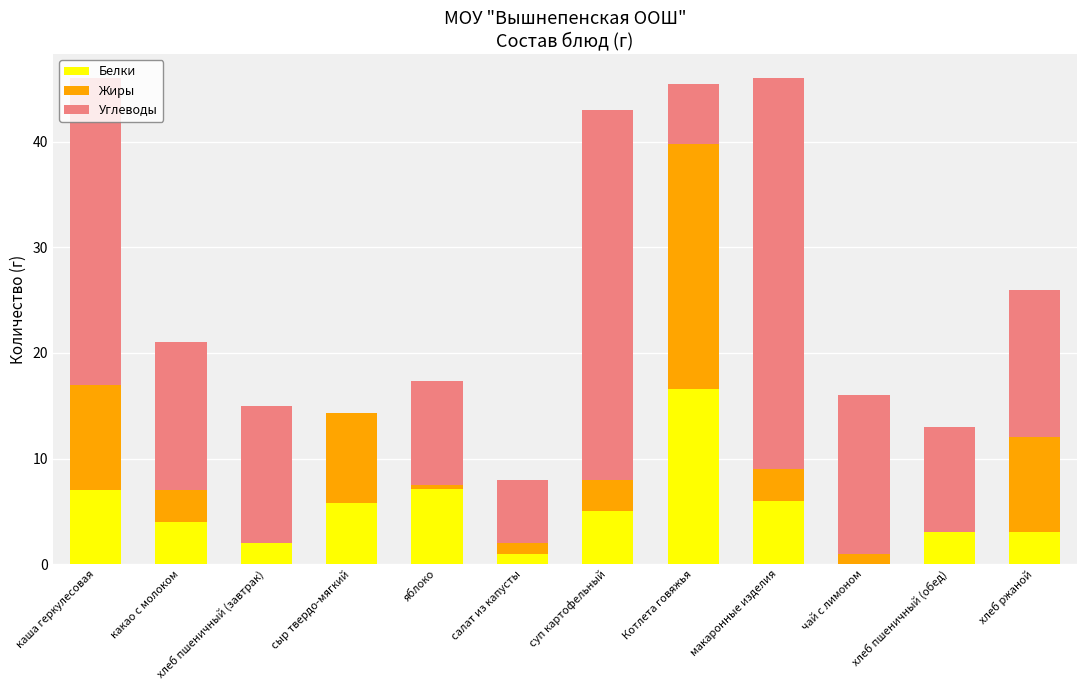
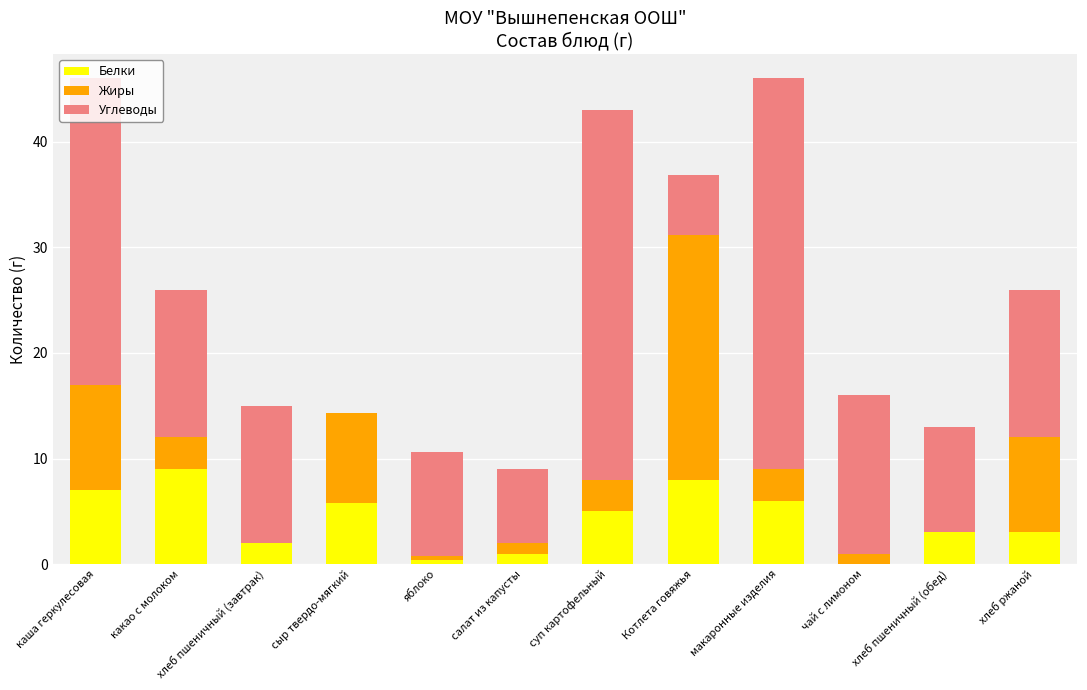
Белки, какао с молоком: 4 -> 9
Белки, яблоко: 7.1 -> 0.4
Углеводы, салат из капусты: 6 -> 7
Белки, Котлета говяжья: 16.6 -> 8.0
